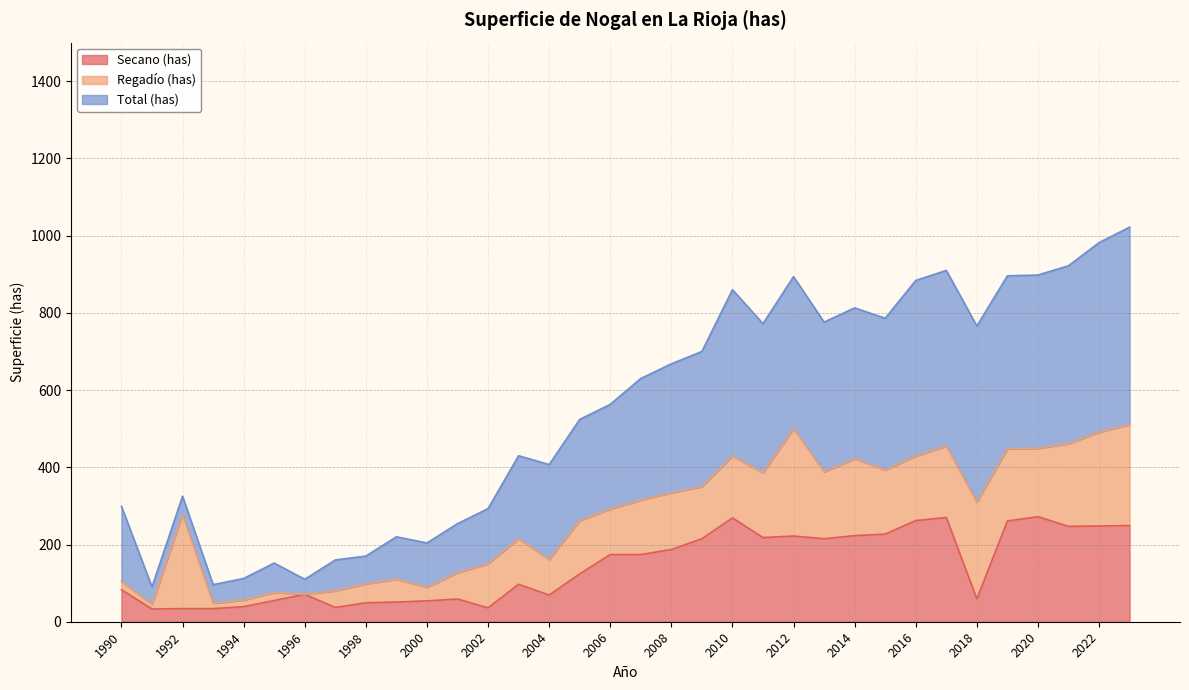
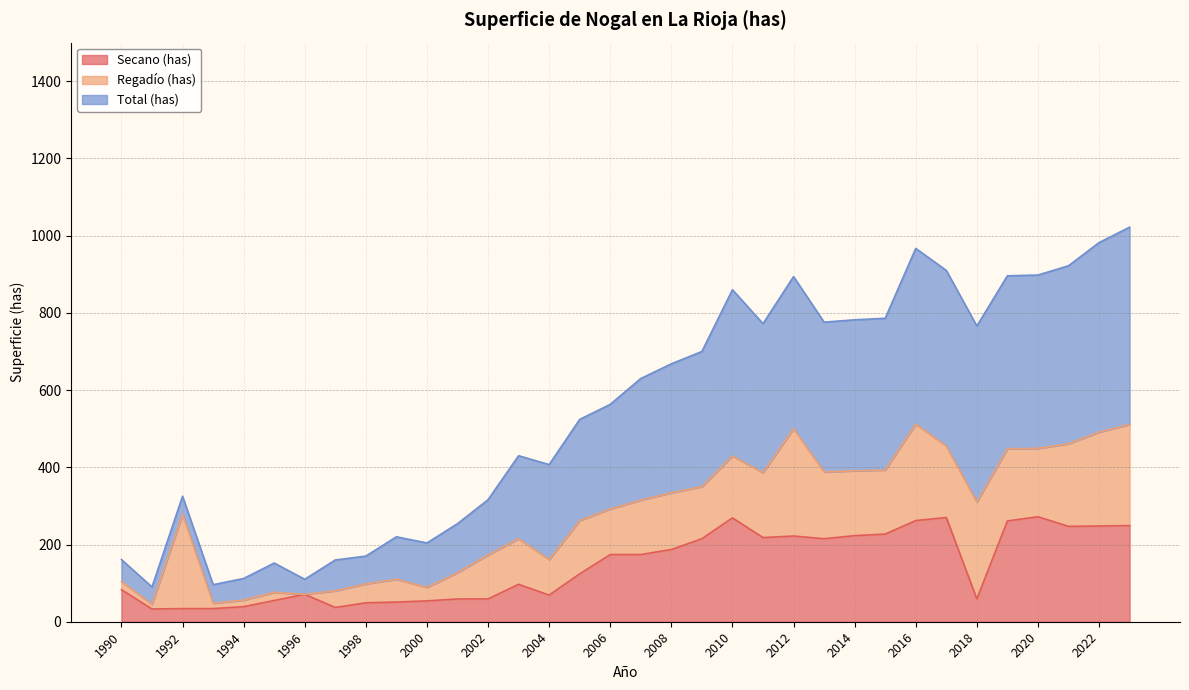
Total (has), 1990: 200 -> 60
Secano (has), 2002: 40 -> 60
Regadío (has), 2014: 200 -> 170
Regadío (has), 2016: 170 -> 250
